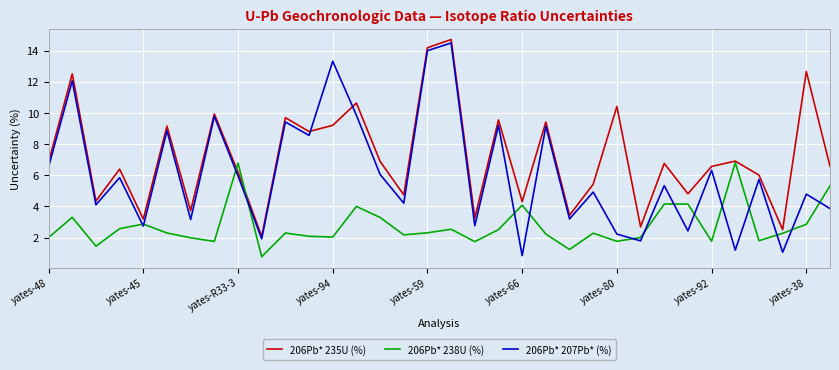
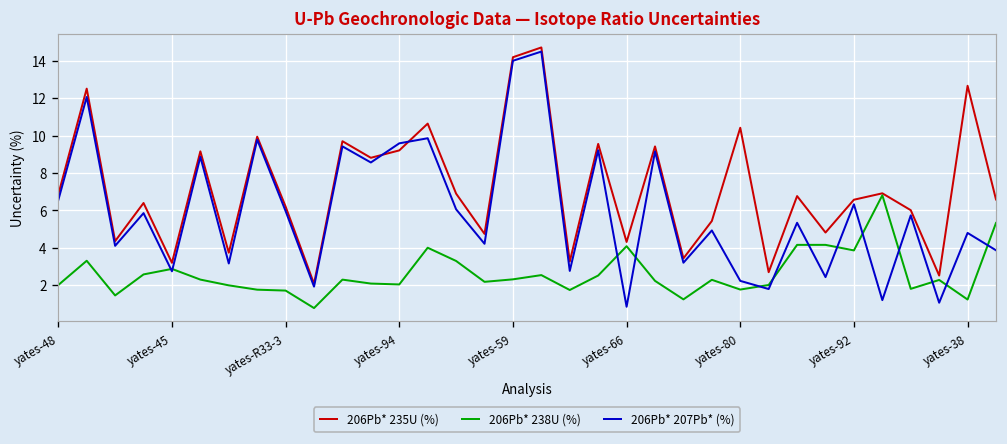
206Pb* 238U (%), yates-R33-3: 6.8 -> 1.7
206Pb* 207Pb* (%), yates-94: 13.3 -> 9.6
206Pb* 238U (%), yates-92: 1.8 -> 3.9
206Pb* 238U (%), yates-38: 2.9 -> 1.2
